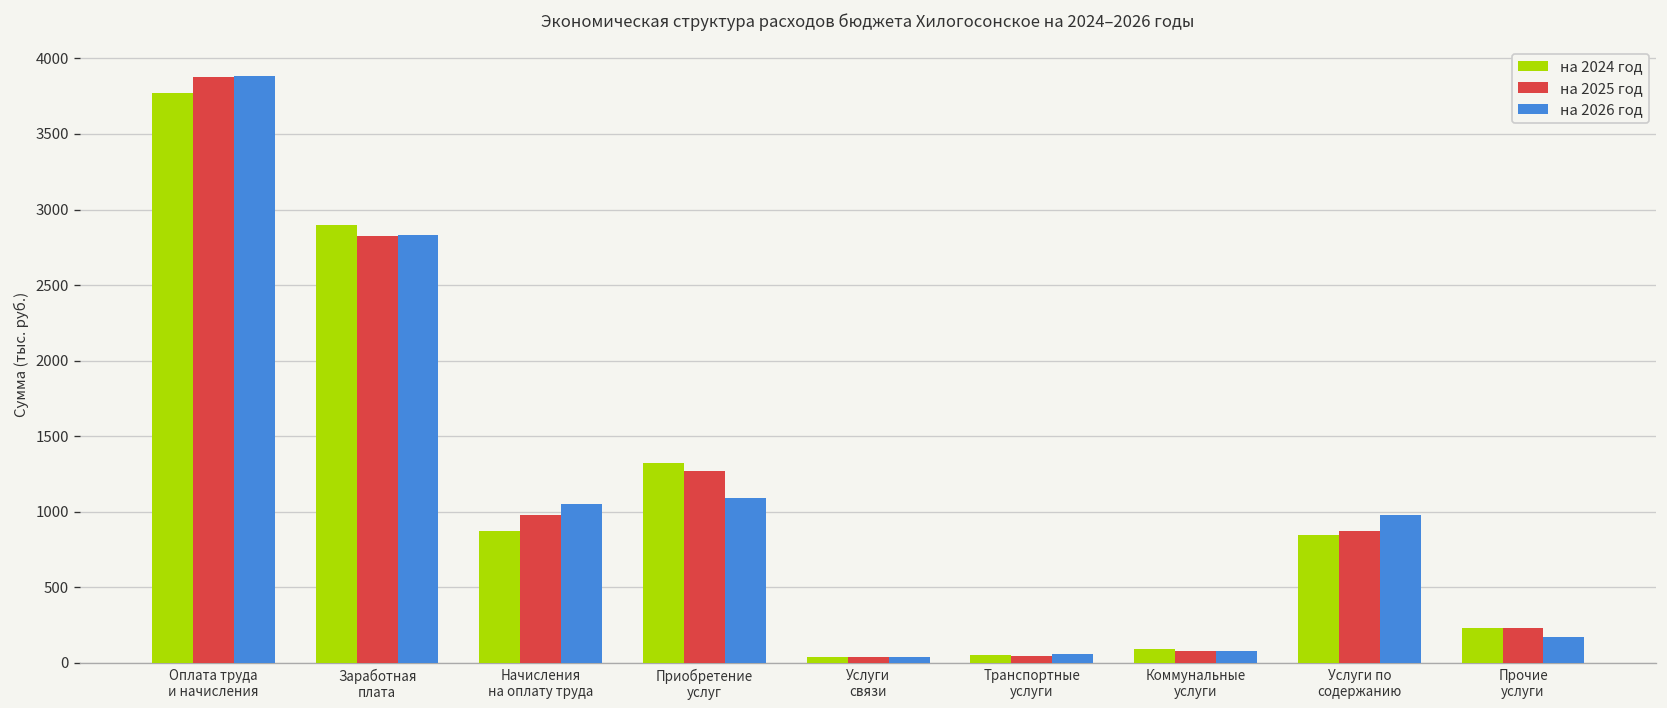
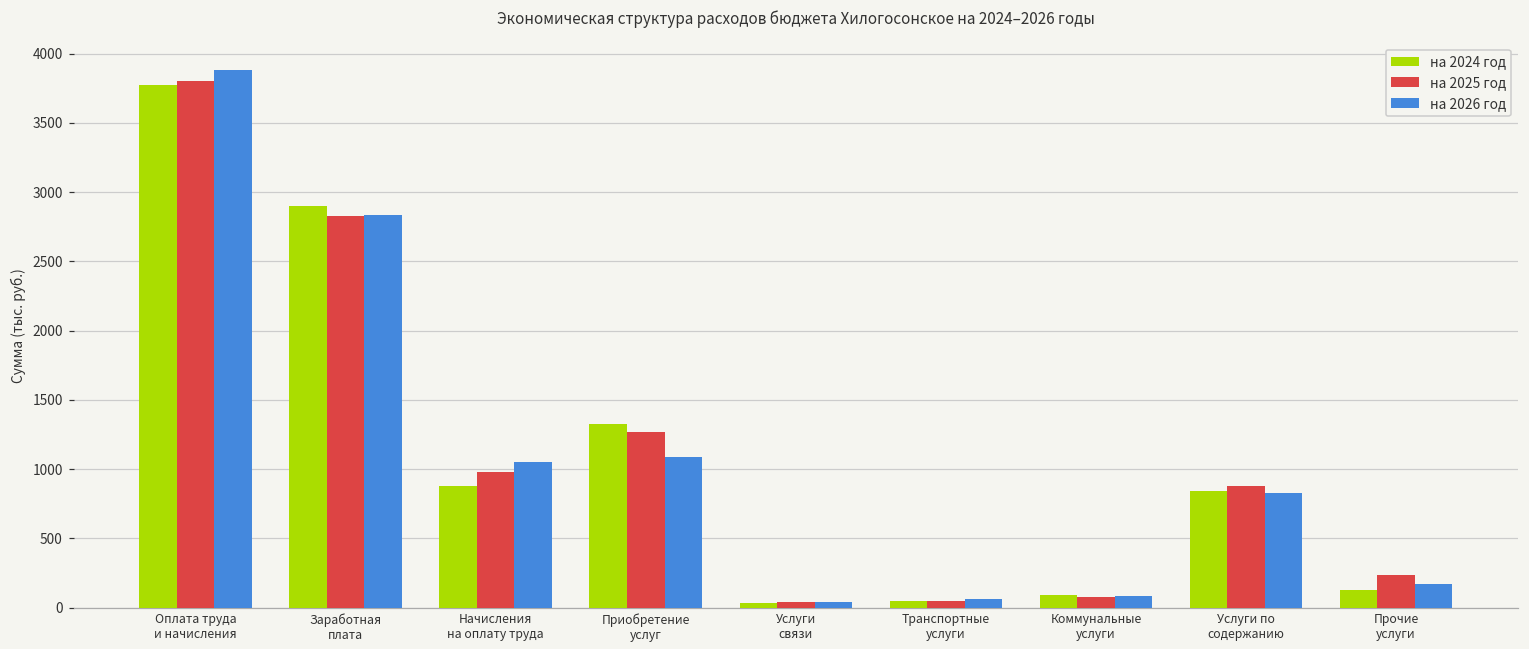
на 2025 год, Оплата труда и начисления: 3880 -> 3800
на 2026 год, Услуги по содержанию: 980 -> 830
на 2024 год, Прочие услуги: 230 -> 130
